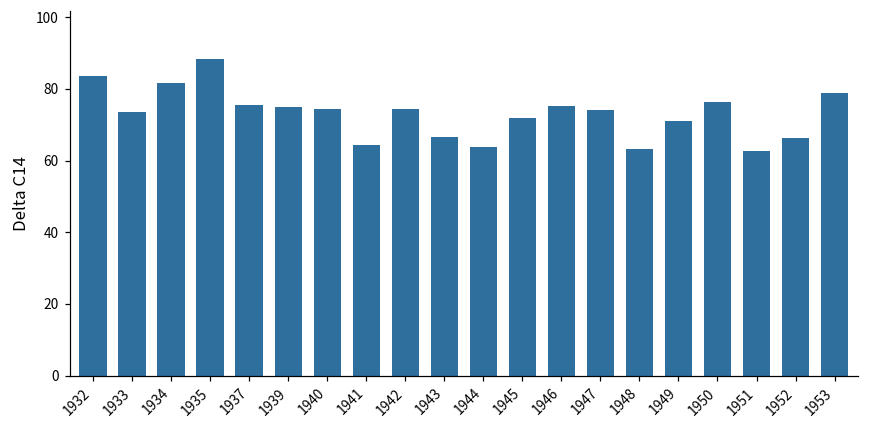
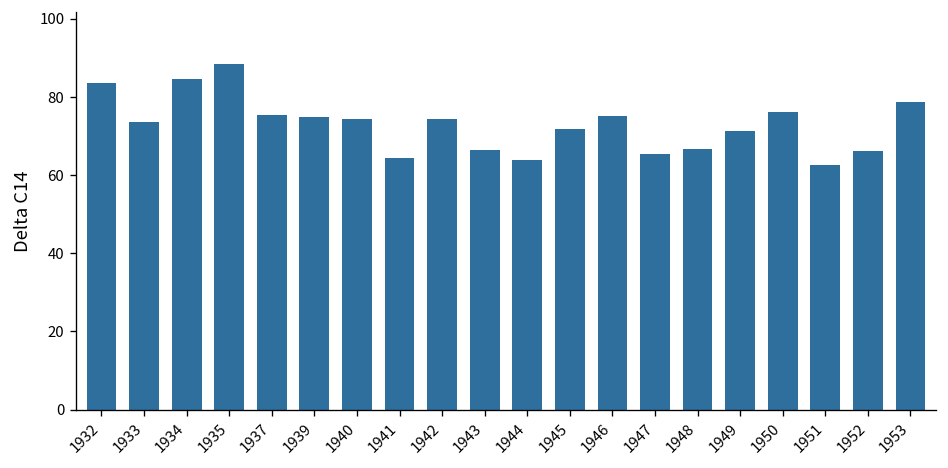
1934: 82 -> 85
1947: 74 -> 65
1948: 63 -> 67
